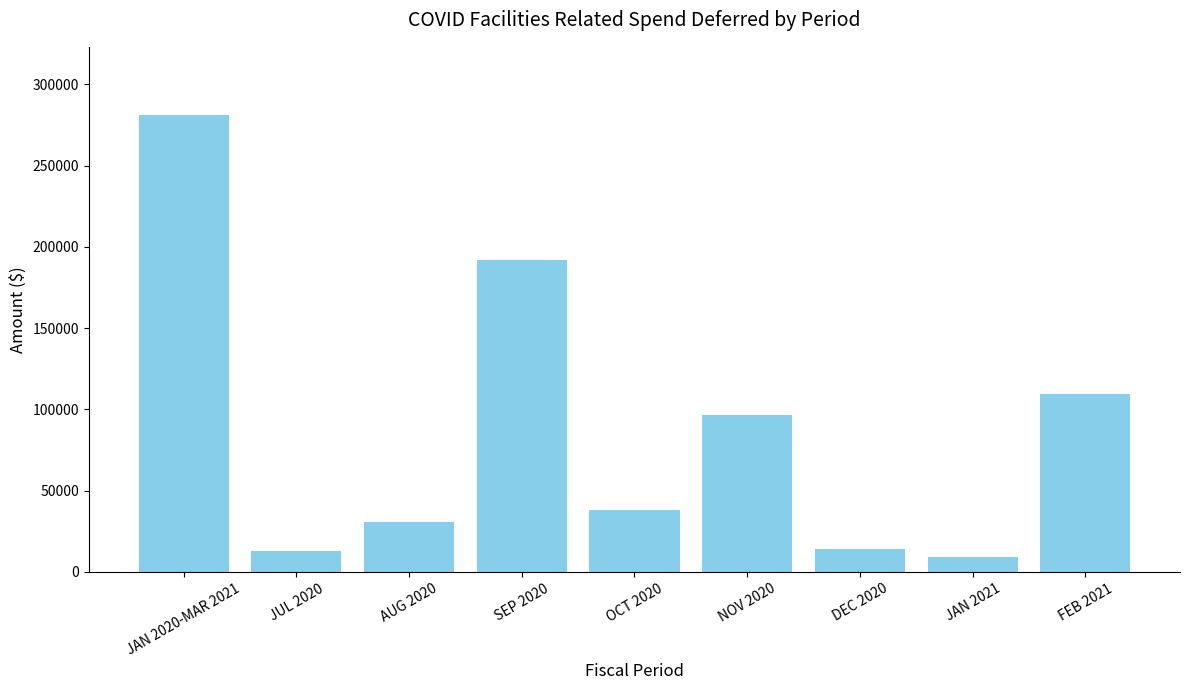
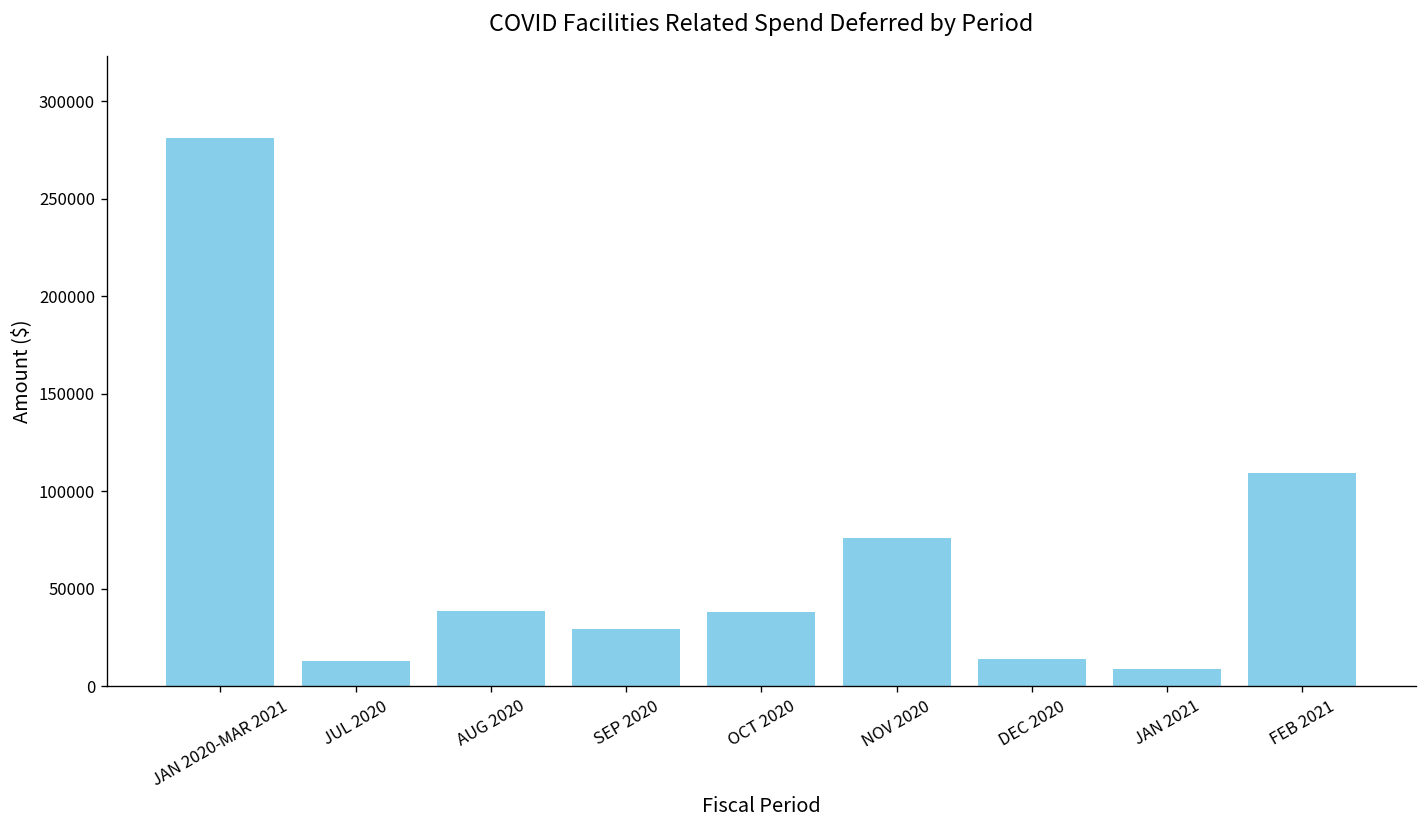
AUG 2020: 31000 -> 38000
SEP 2020: 192000 -> 29000
NOV 2020: 96000 -> 76000
